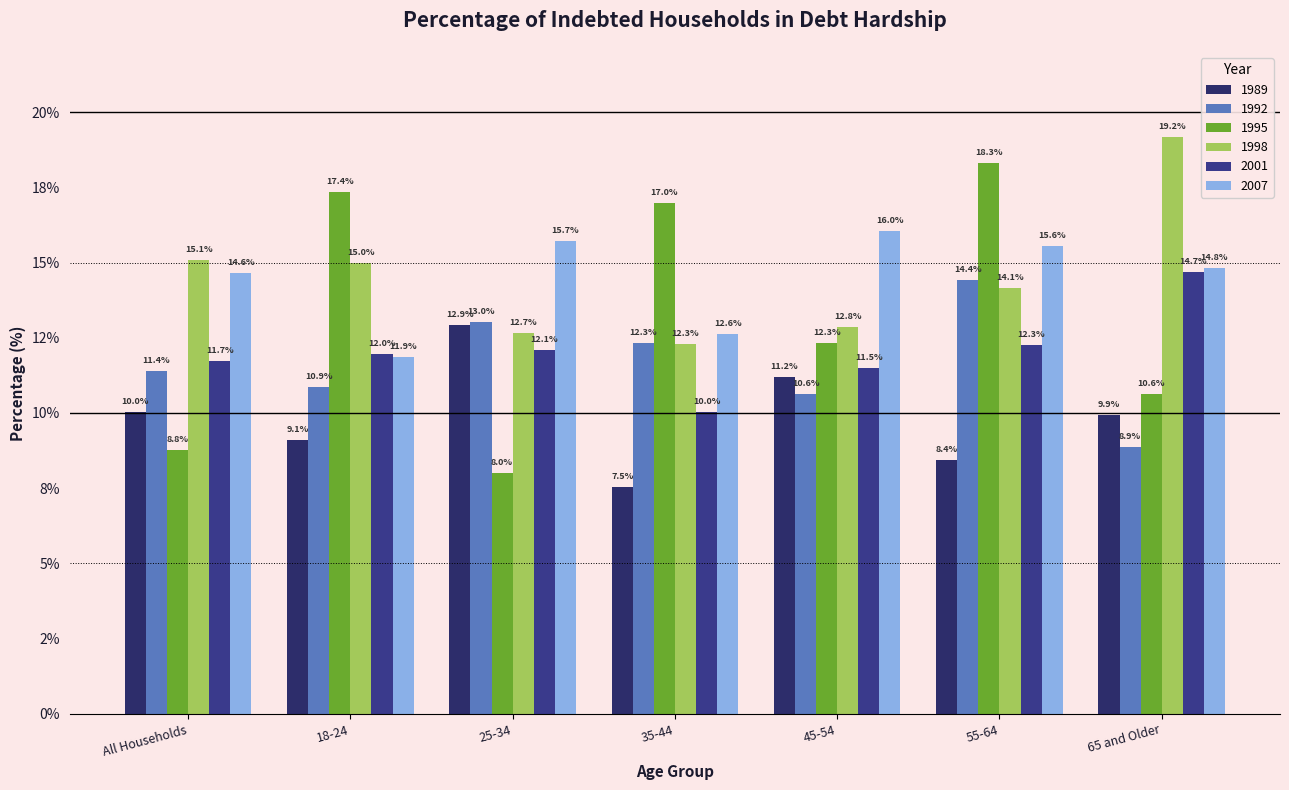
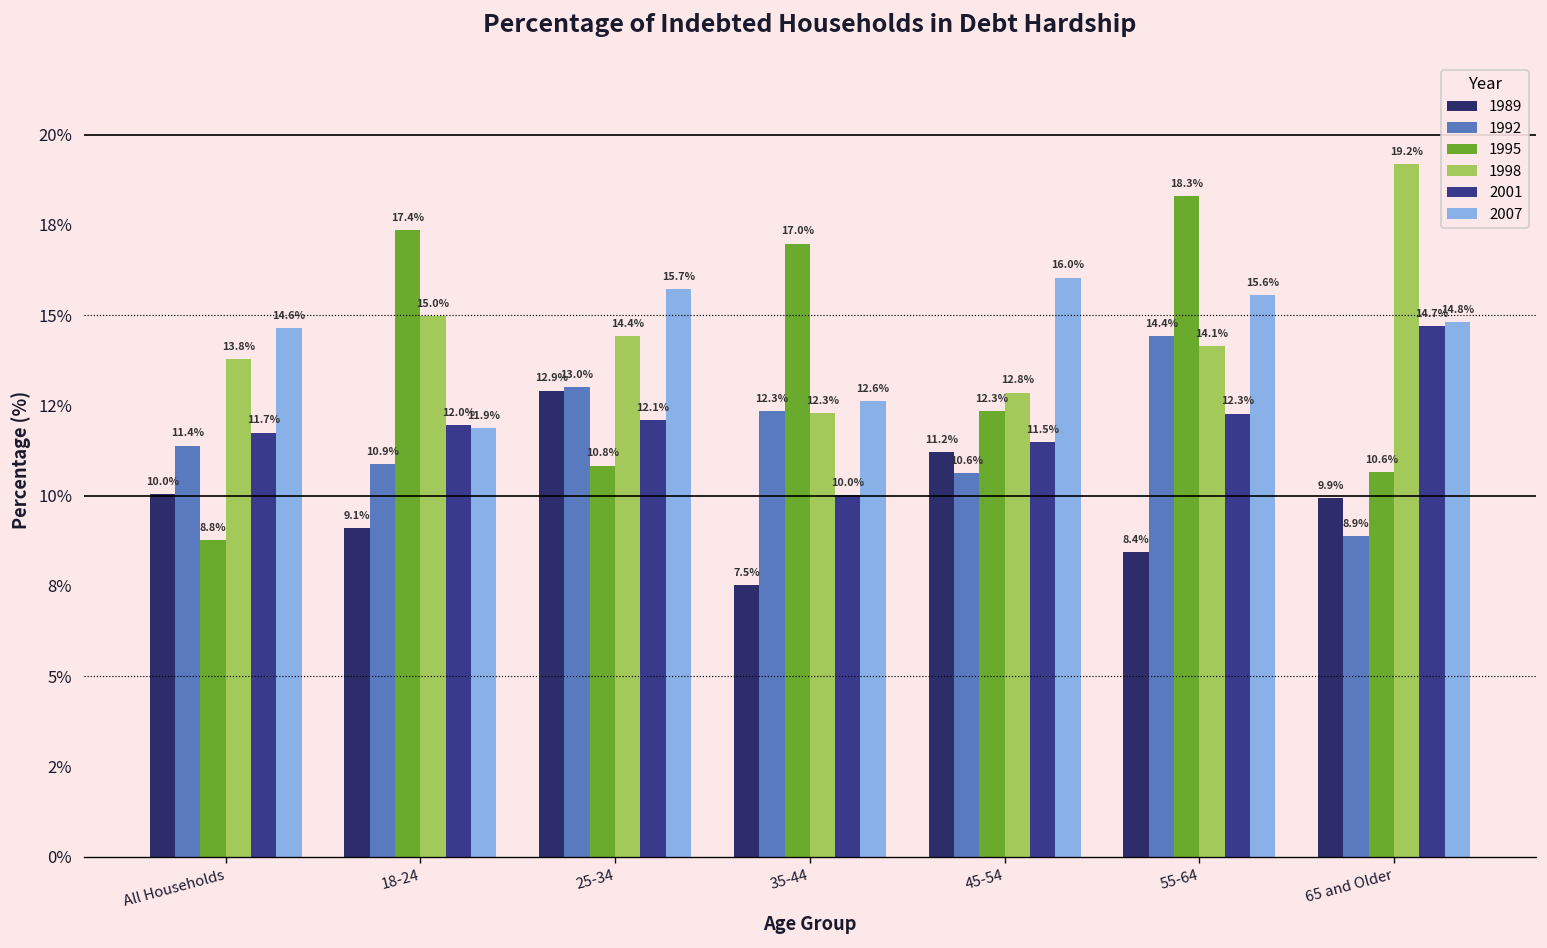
1998, All Households: 15.1% -> 13.8%
1995, 25-34: 8.0% -> 10.8%
1998, 25-34: 12.7% -> 14.4%
